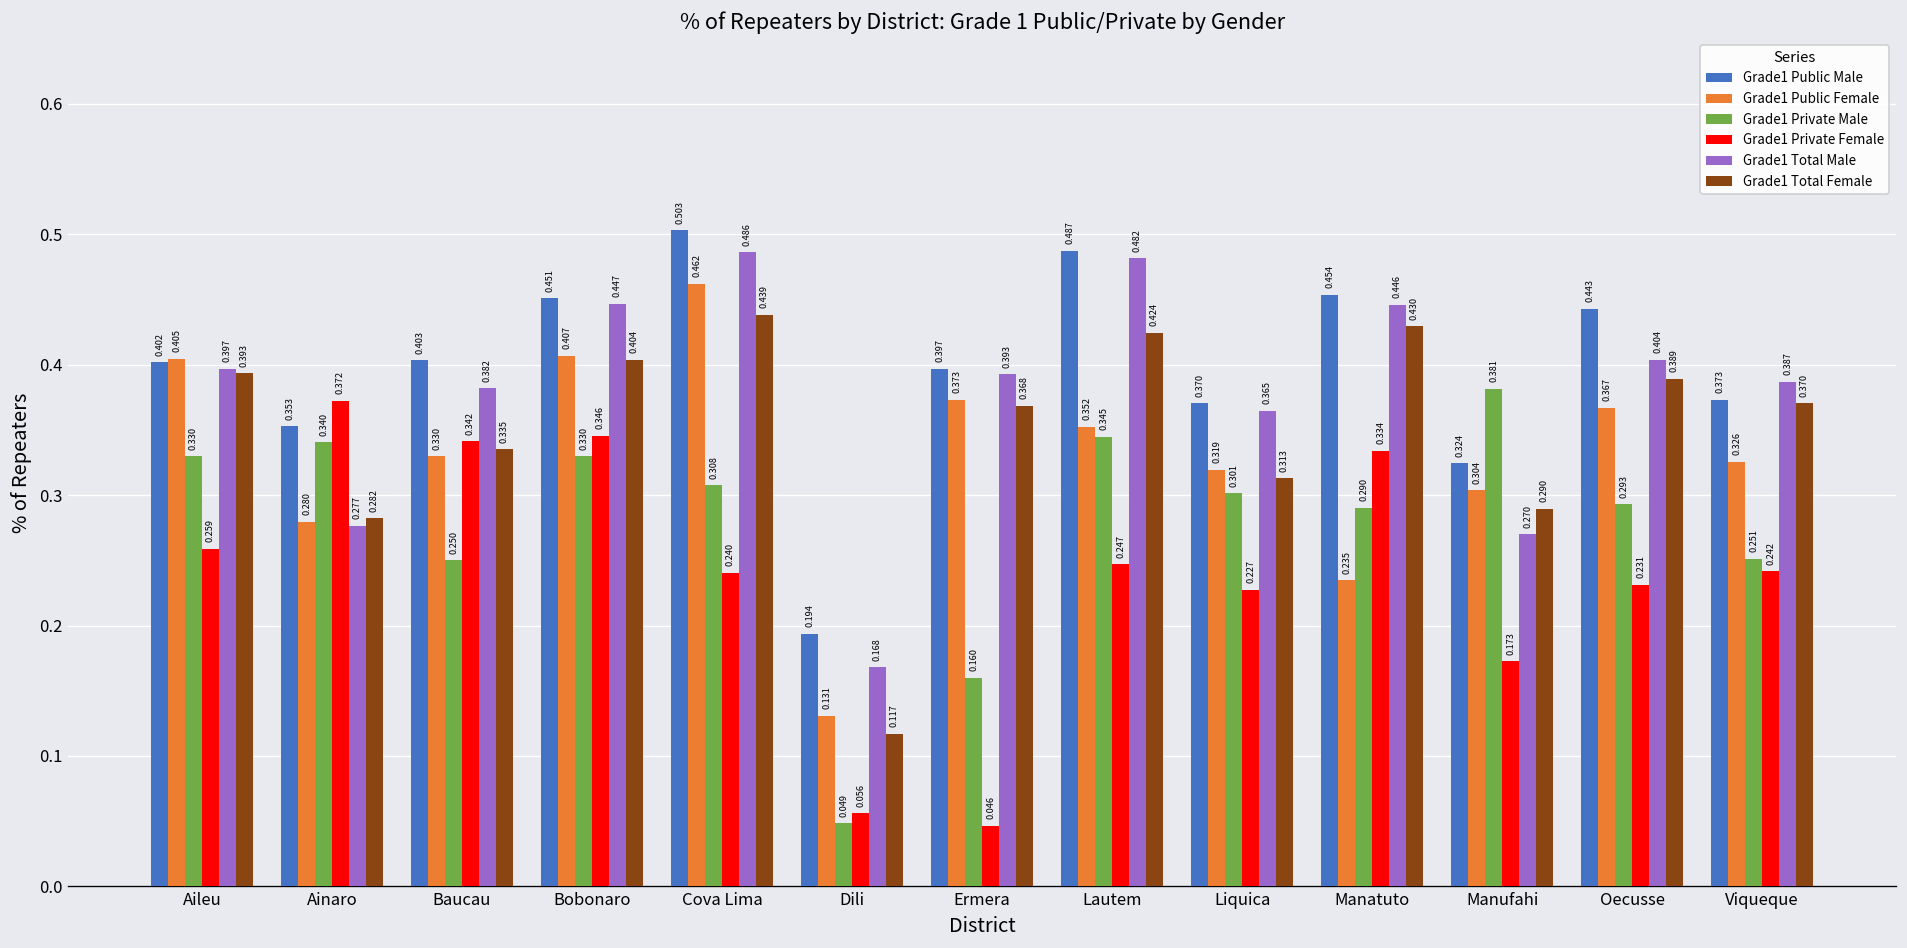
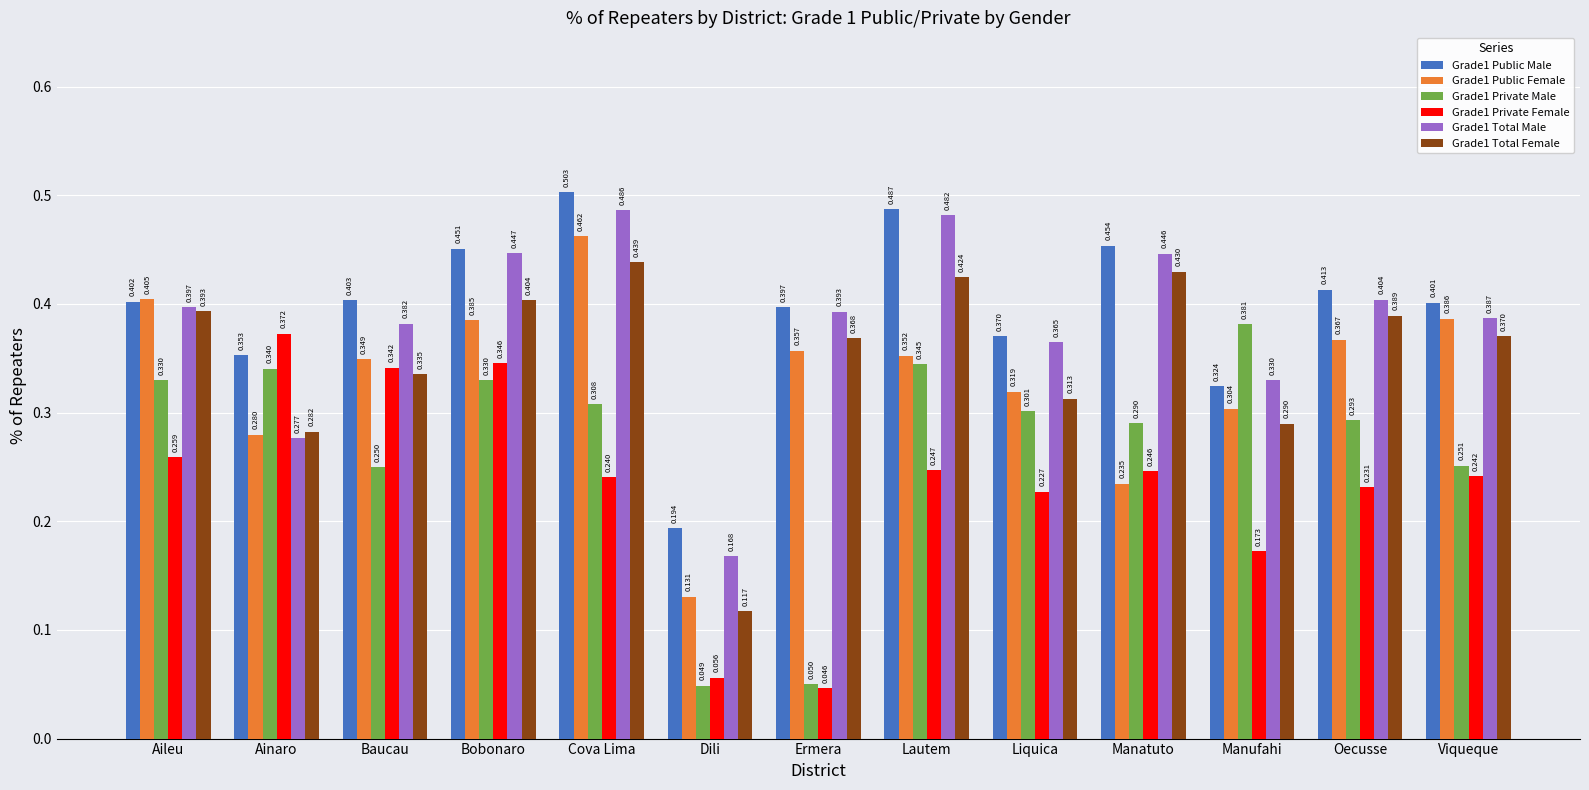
Grade1 Public Female, Baucau: 0.330 -> 0.349
Grade1 Public Female, Bobonaro: 0.407 -> 0.385
Grade1 Public Female, Ermera: 0.373 -> 0.357
Grade1 Private Male, Ermera: 0.160 -> 0.050
Grade1 Private Female, Manatuto: 0.334 -> 0.246
Grade1 Total Male, Manufahi: 0.270 -> 0.330
Grade1 Public Male, Oecusse: 0.443 -> 0.413
Grade1 Public Male, Viqueque: 0.373 -> 0.401
Grade1 Public Female, Viqueque: 0.326 -> 0.386
